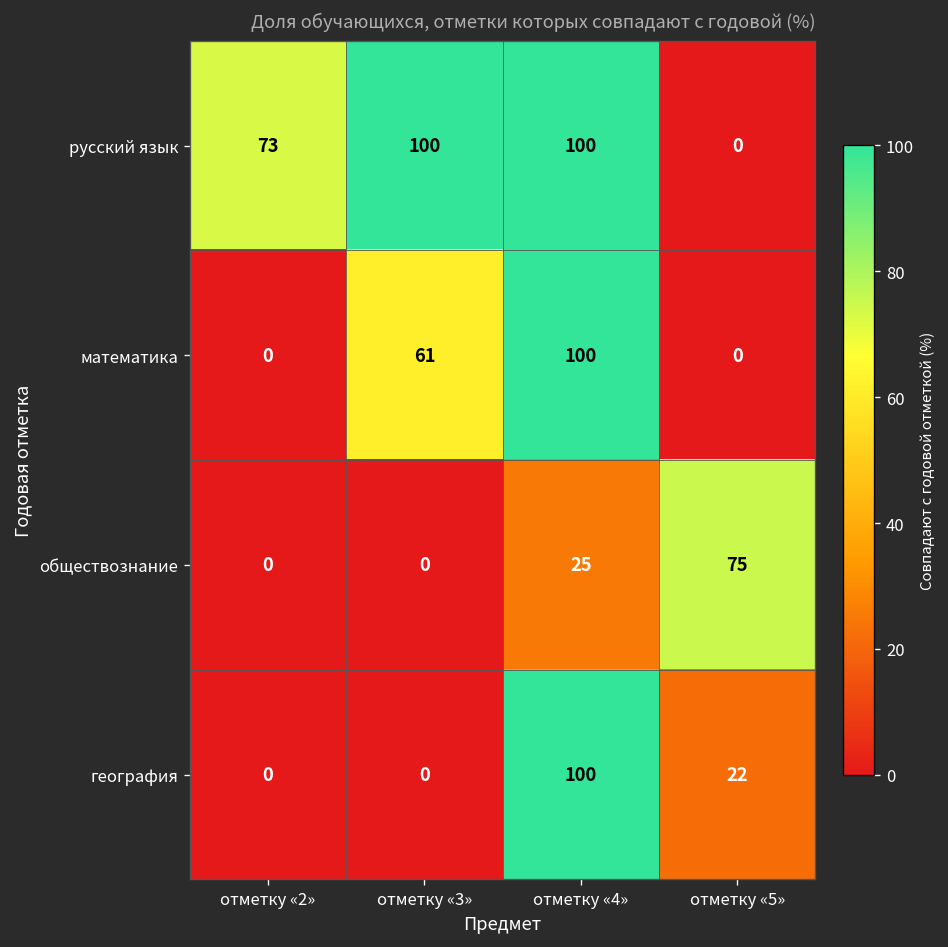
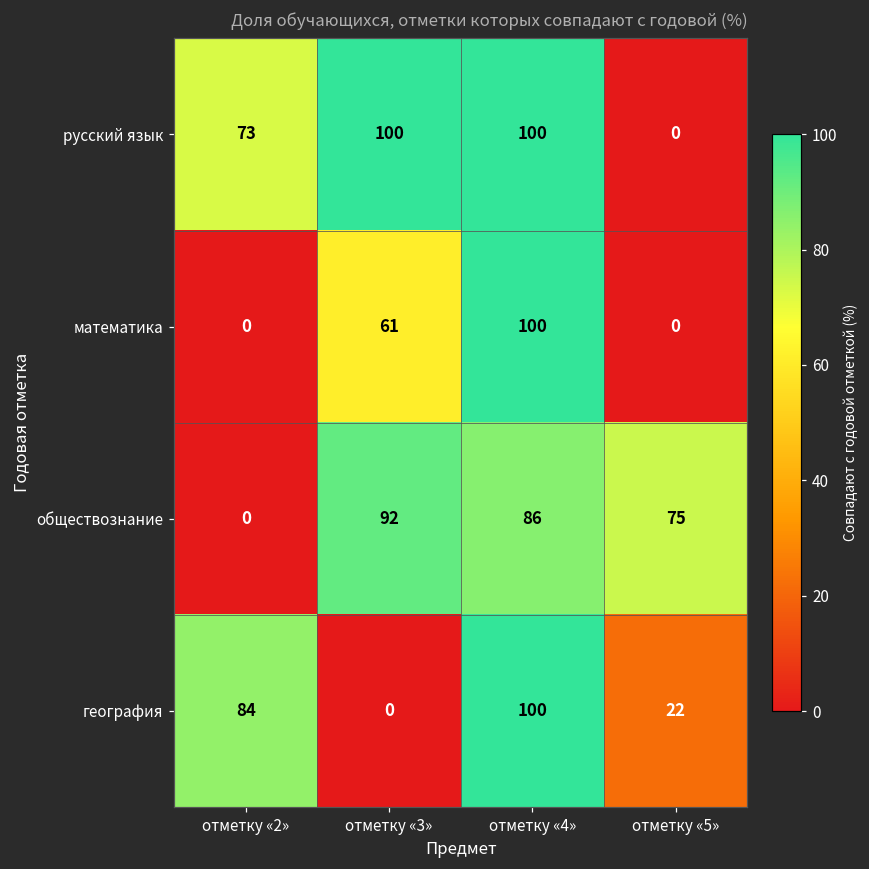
обществознание, отметку «3»: 0 -> 92
обществознание, отметку «4»: 25 -> 86
география, отметку «2»: 0 -> 84
